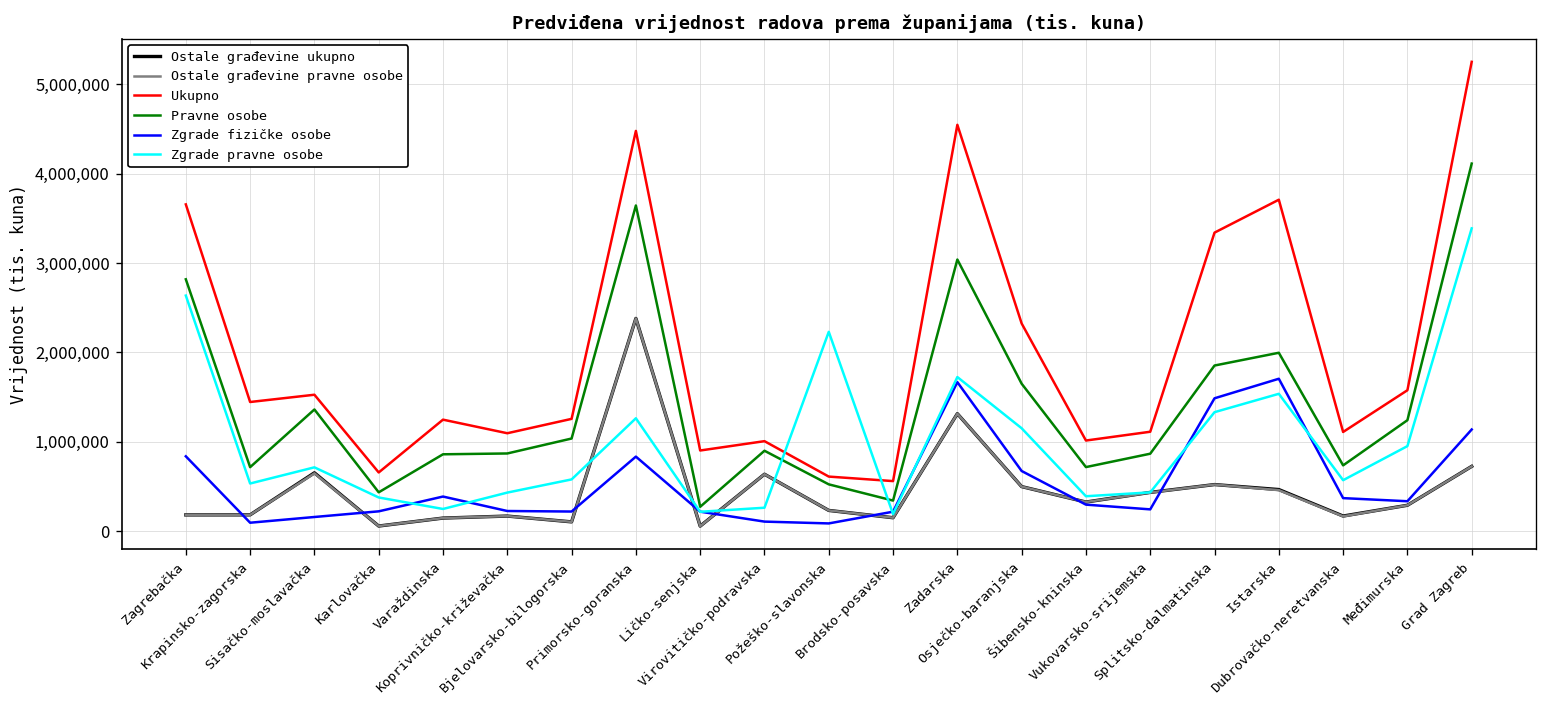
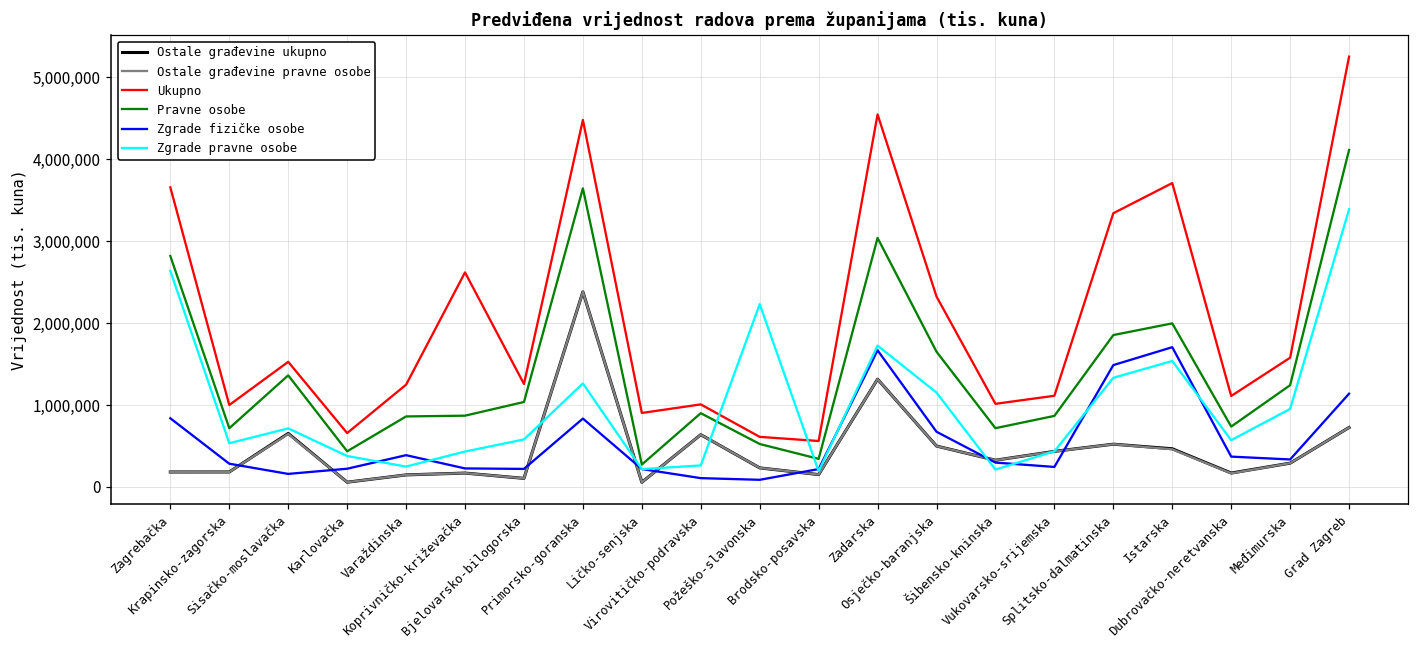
Ukupno, Krapinsko-zagorska: 1,400,000 -> 1,000,000
Zgrade fizičke osobe, Krapinsko-zagorska: 100,000 -> 300,000
Ukupno, Koprivničko-križevačka: 1,100,000 -> 2,600,000
Zgrade pravne osobe, Šibensko-kninska: 400,000 -> 200,000
